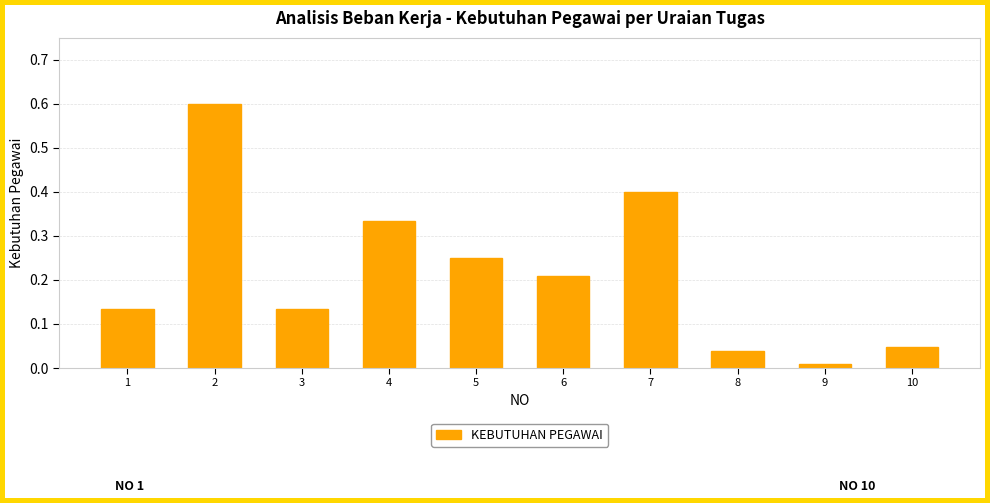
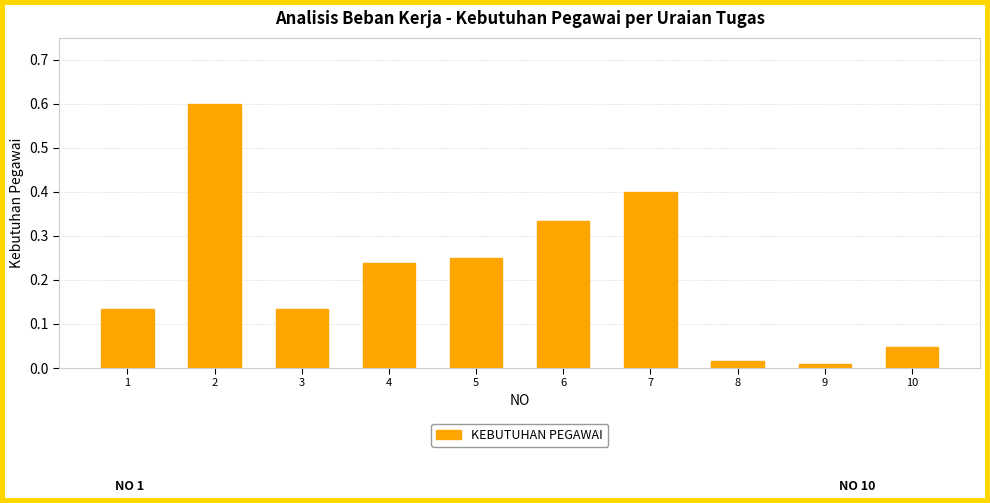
4: 0.33 -> 0.24
6: 0.21 -> 0.33
8: 0.04 -> 0.02
